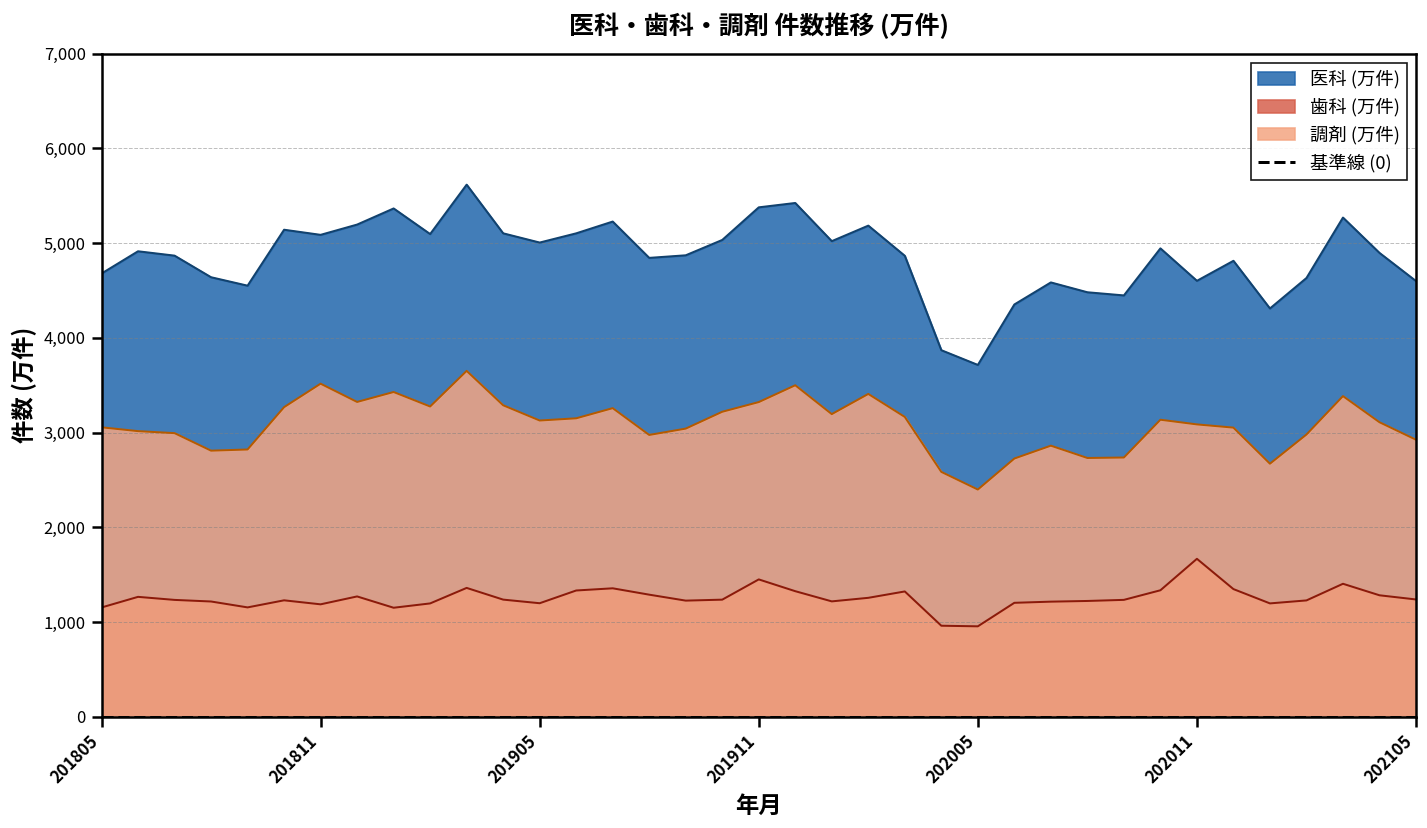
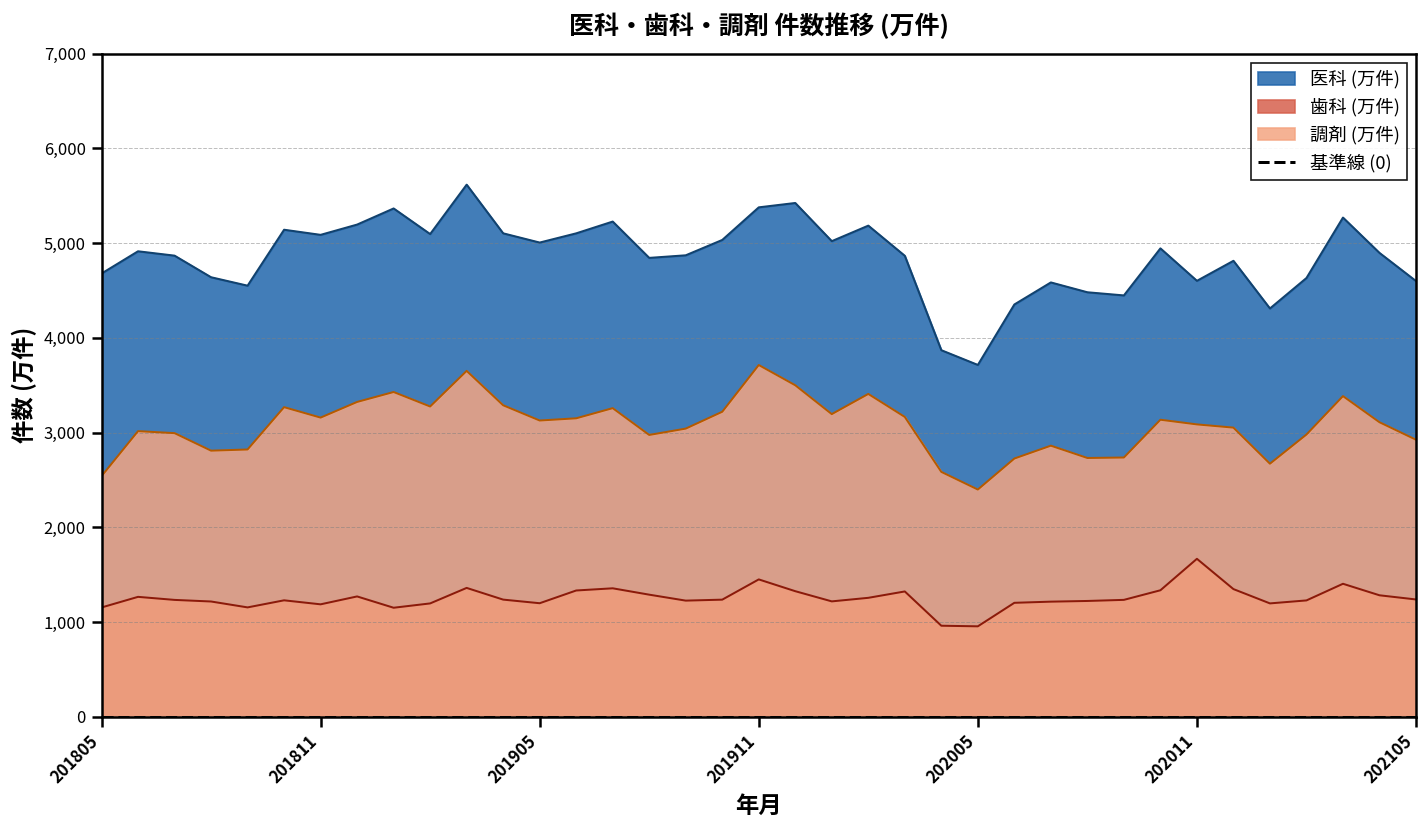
調剤 (万件), 201805: 3,100 -> 2,500
調剤 (万件), 201811: 3,500 -> 3,200
調剤 (万件), 201911: 3,300 -> 3,700
